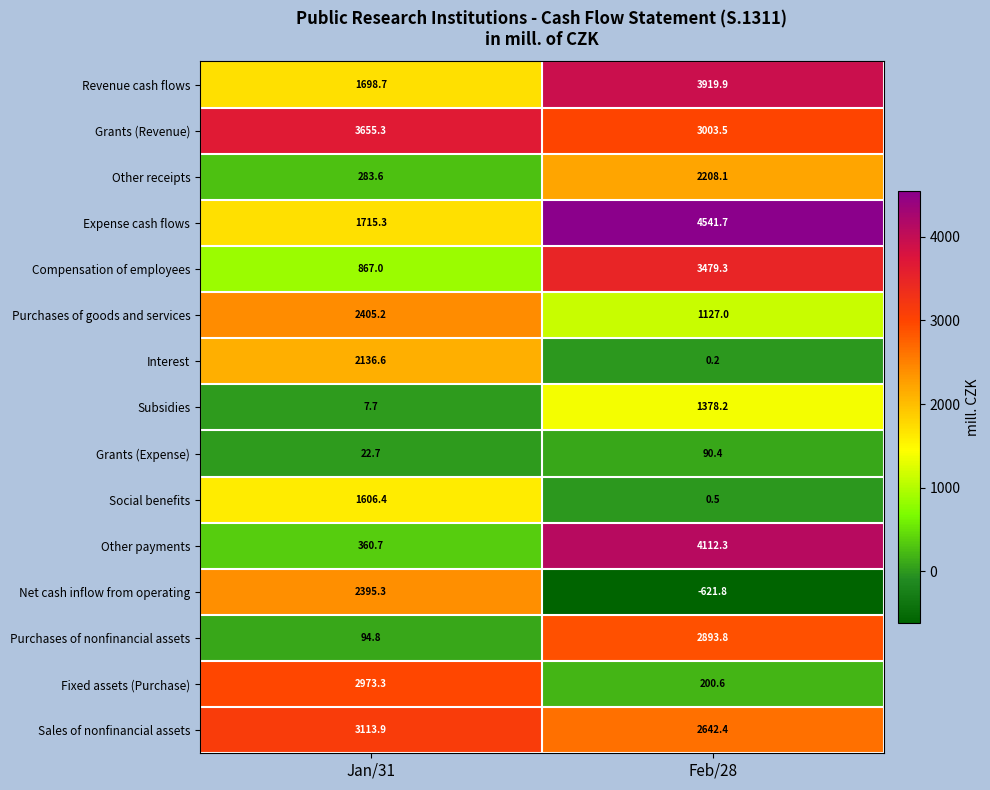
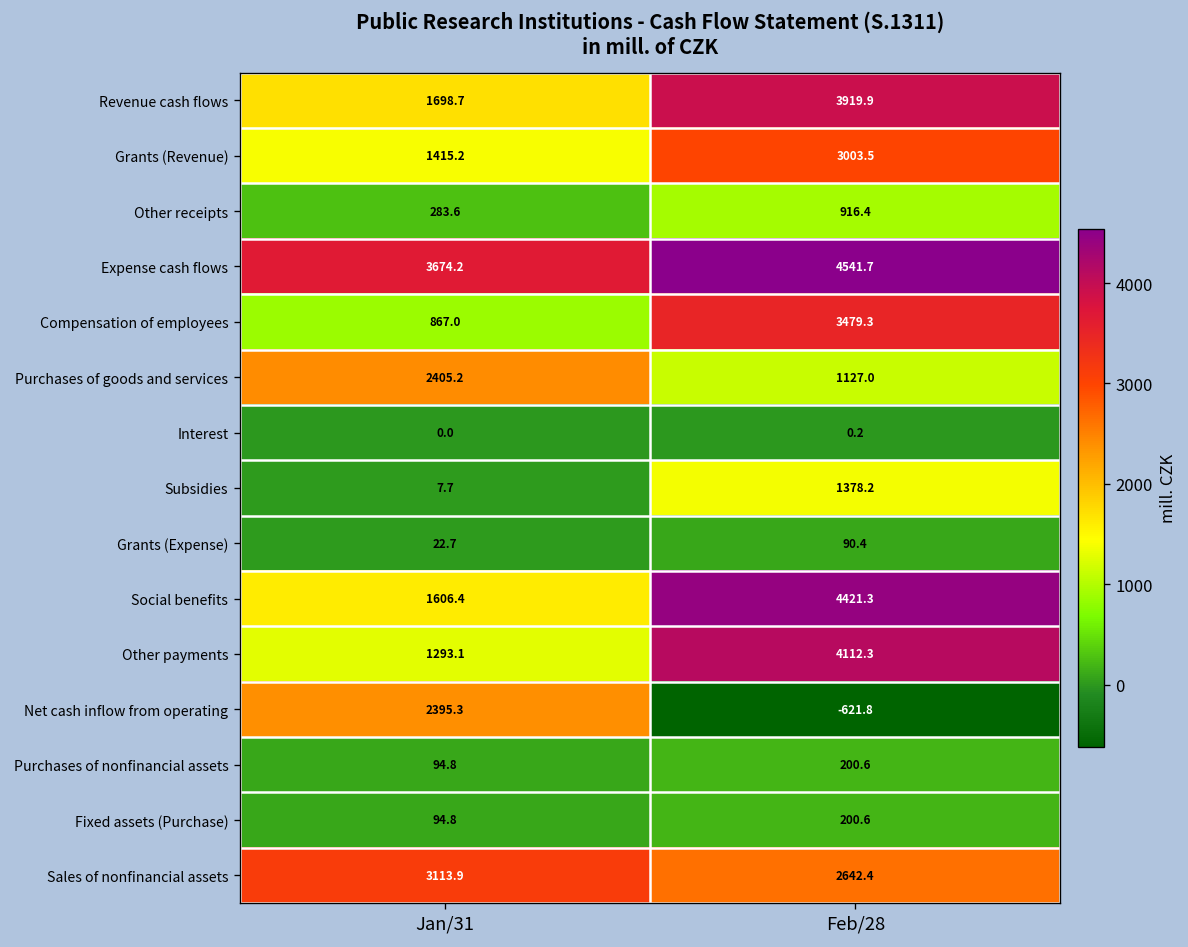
Grants (Revenue), Jan/31: 3655.3 -> 1415.2
Other receipts, Feb/28: 2208.1 -> 916.4
Expense cash flows, Jan/31: 1715.3 -> 3674.2
Interest, Jan/31: 2136.6 -> 0.0
Social benefits, Feb/28: 0.5 -> 4421.3
Other payments, Jan/31: 360.7 -> 1293.1
Purchases of nonfinancial assets, Feb/28: 2893.8 -> 200.6
Fixed assets (Purchase), Jan/31: 2973.3 -> 94.8
